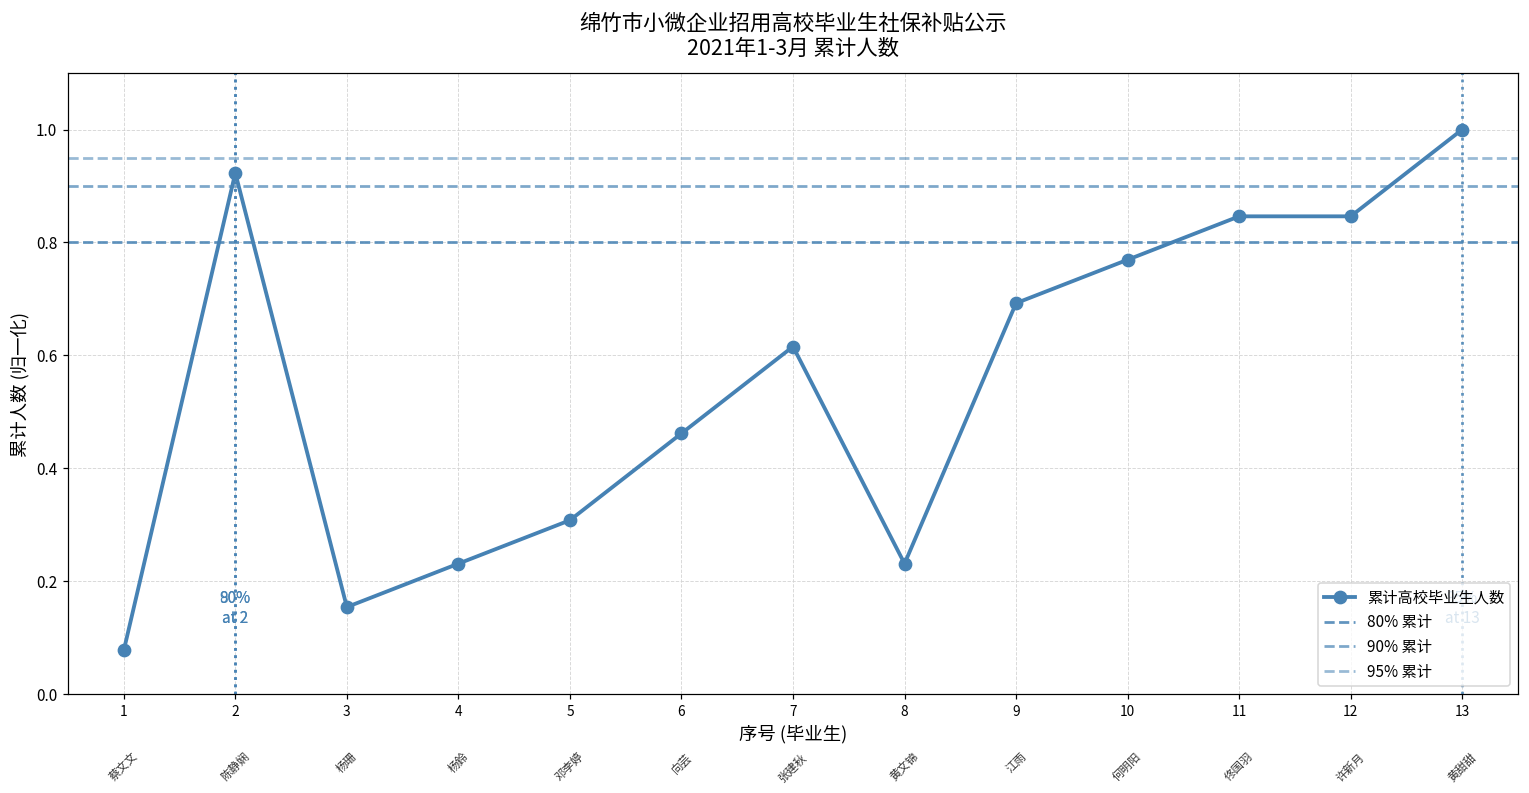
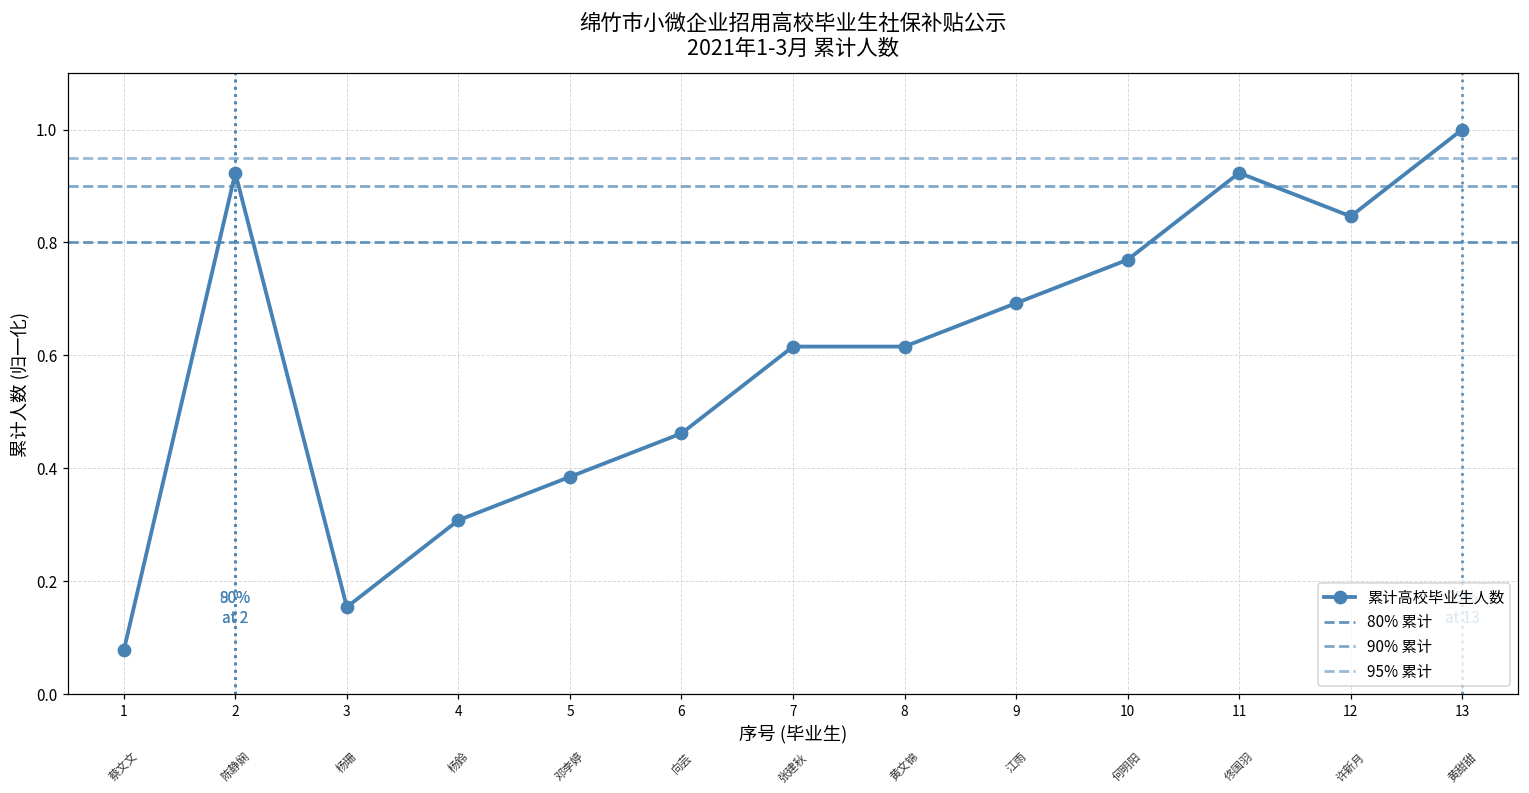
4: 0.23 -> 0.31
5: 0.31 -> 0.38
8: 0.23 -> 0.62
11: 0.85 -> 0.92
